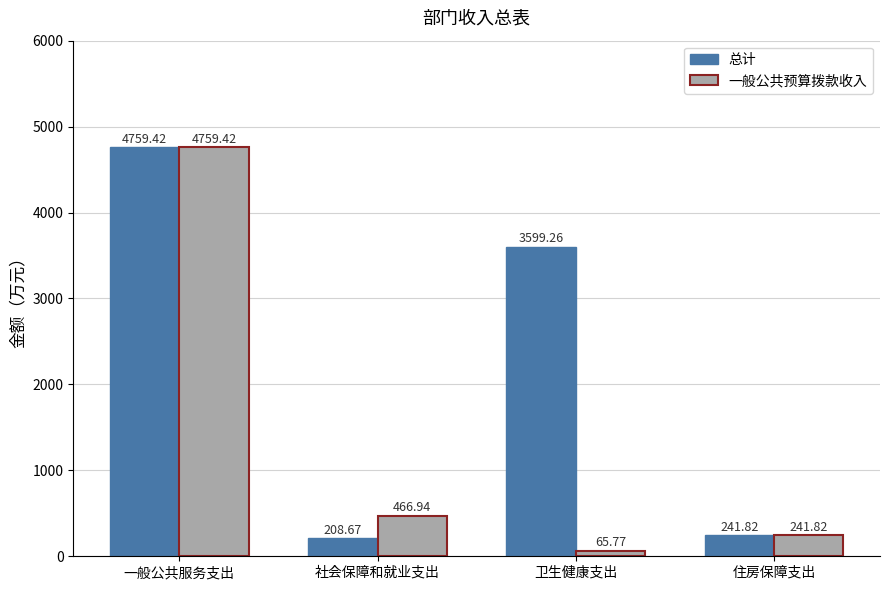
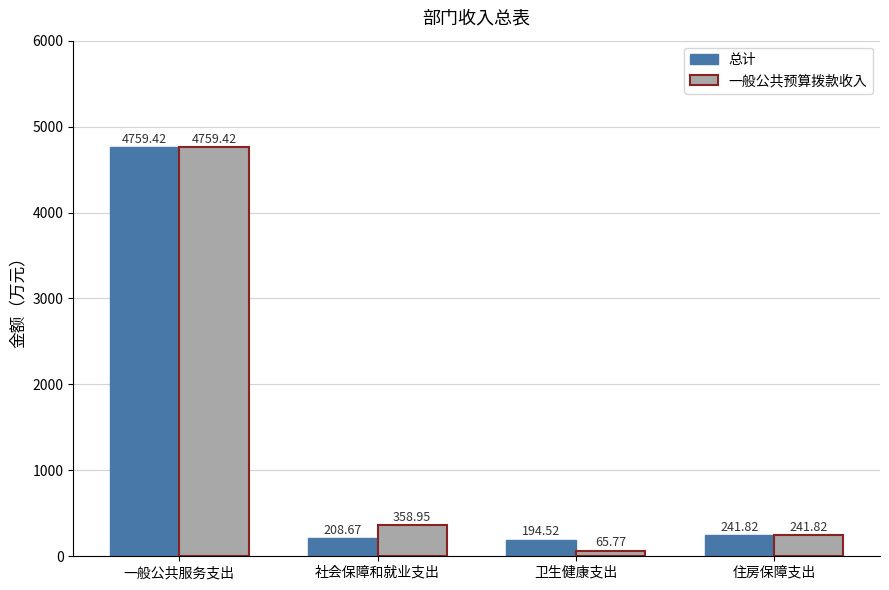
一般公共预算拨款收入, 社会保障和就业支出: 466.94 -> 358.95
总计, 卫生健康支出: 3599.26 -> 194.52
